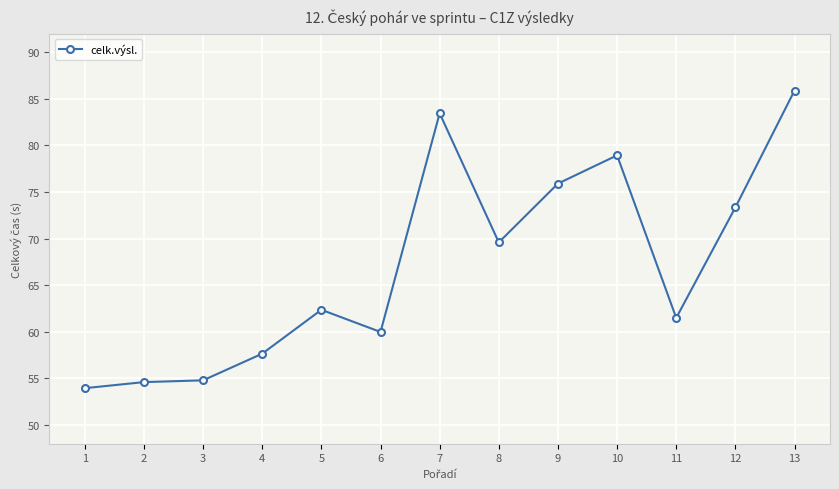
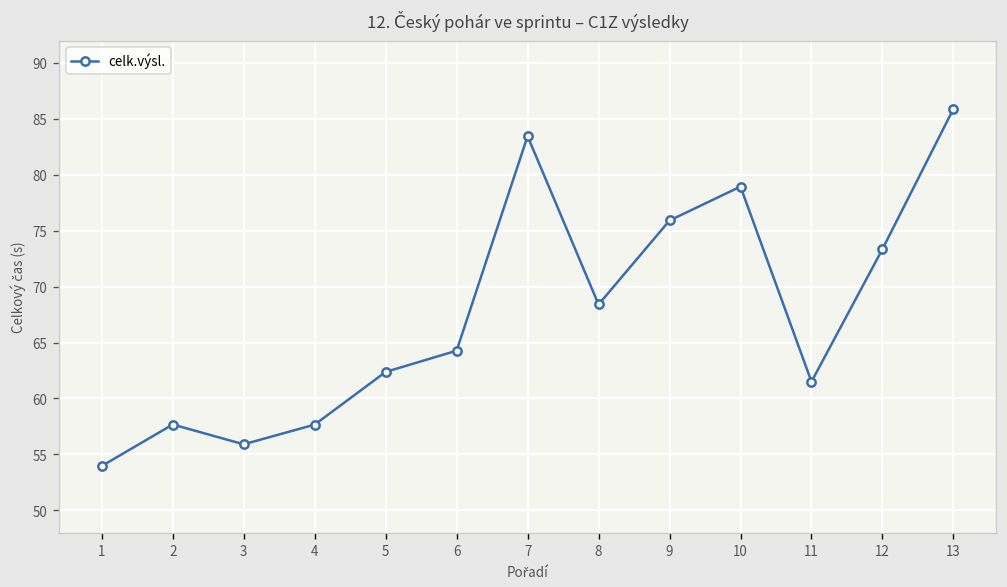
2: 55 -> 58
3: 55 -> 56
6: 60 -> 64
8: 70 -> 68
